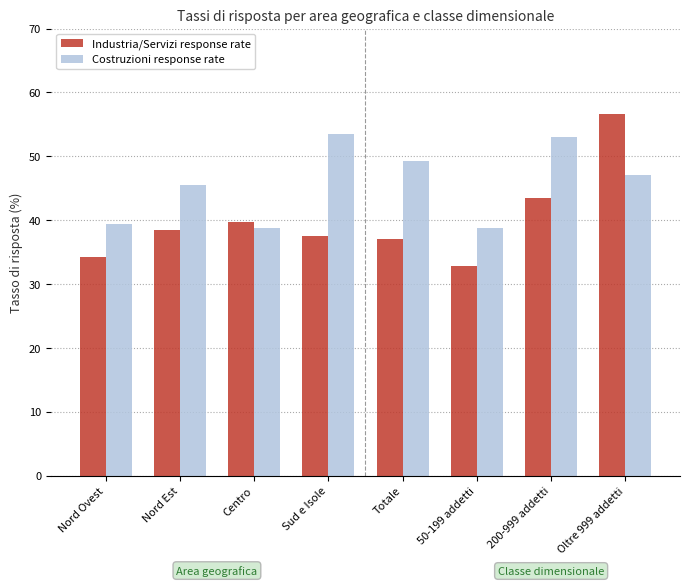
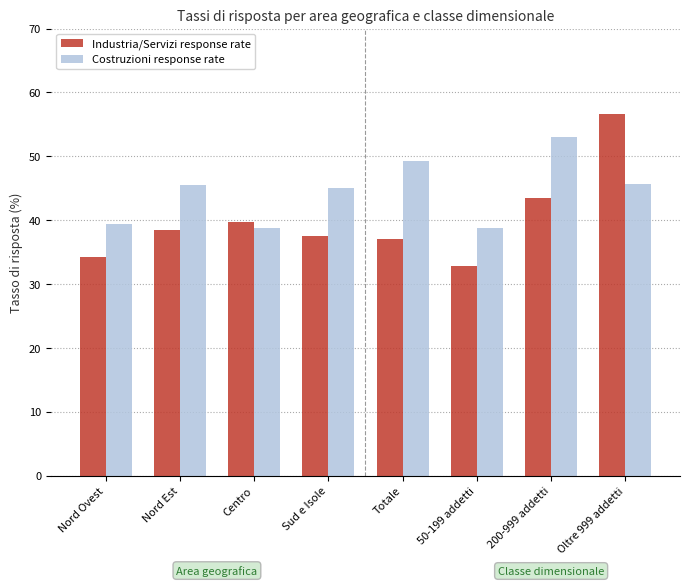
Costruzioni response rate, Sud e Isole: 54 -> 45
Costruzioni response rate, Oltre 999 addetti: 47 -> 46
